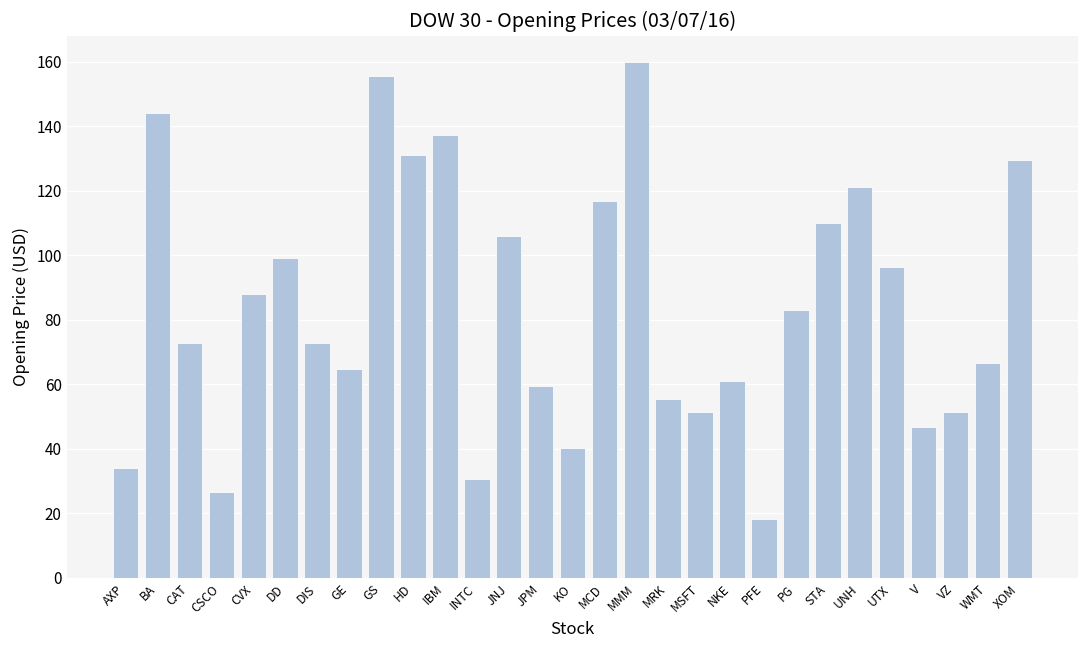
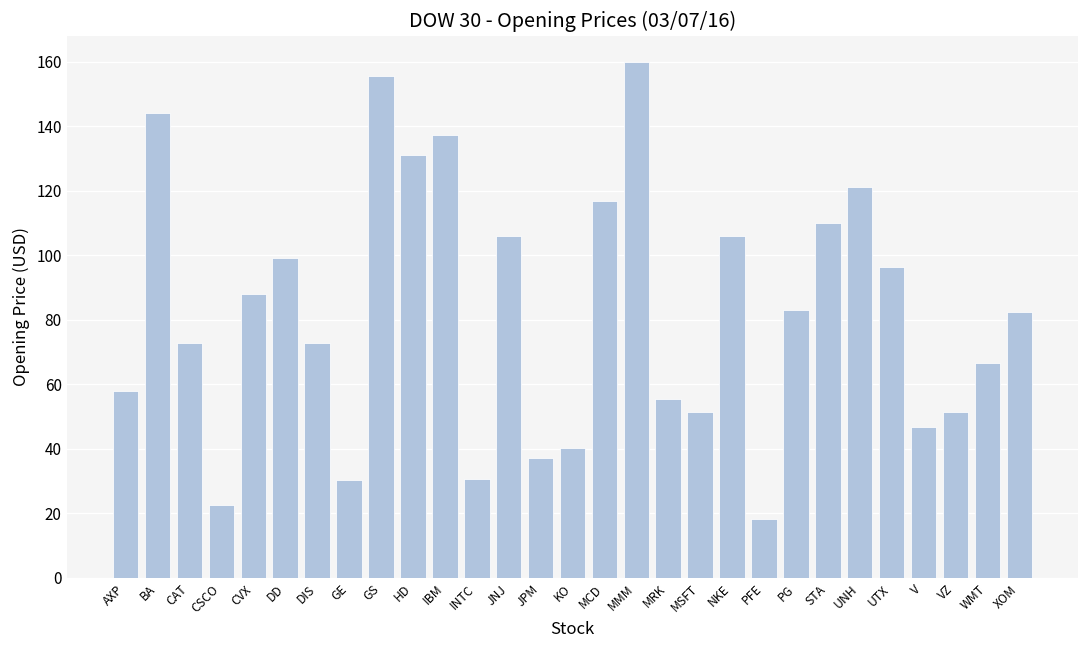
AXP: 34 -> 58
CSCO: 27 -> 23
GE: 65 -> 30
JPM: 59 -> 37
NKE: 61 -> 106
XOM: 130 -> 82
